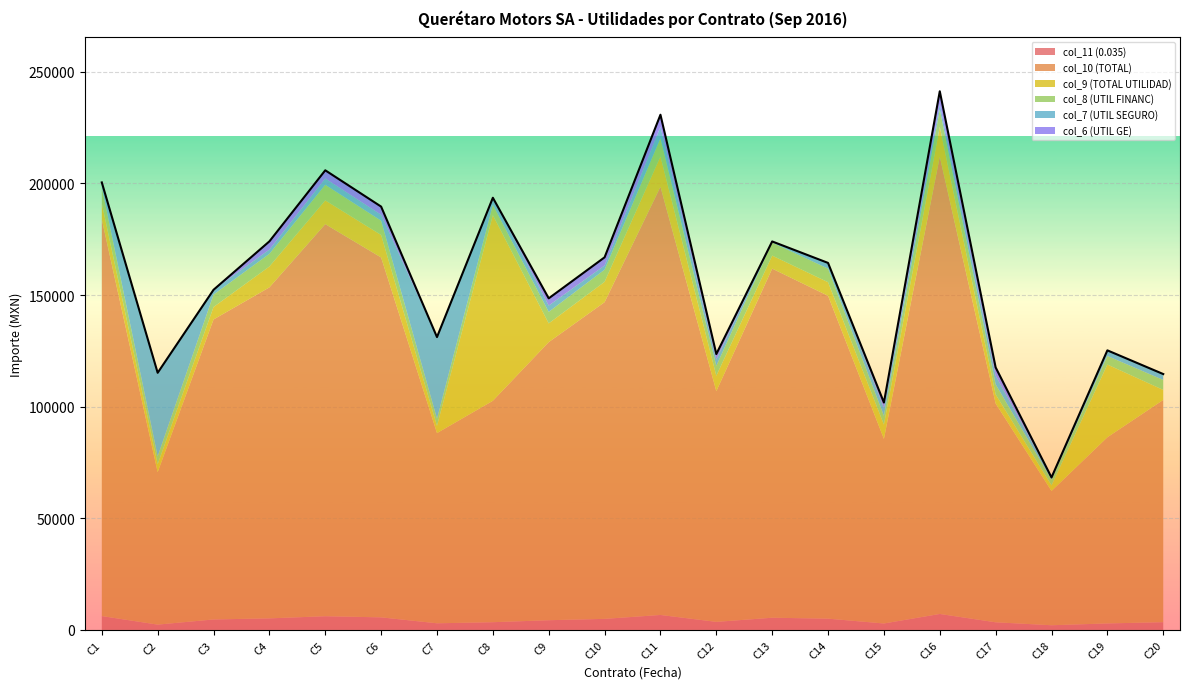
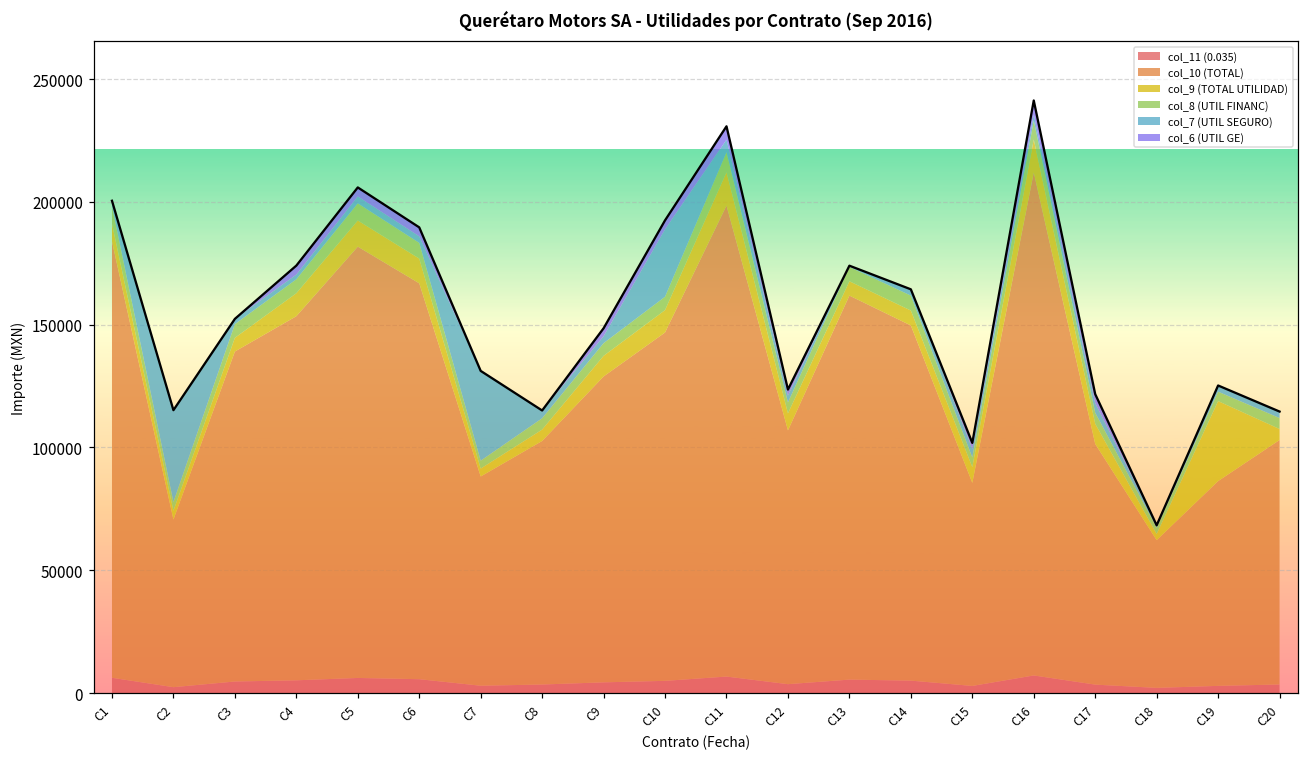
col_9 (TOTAL UTILIDAD), C8: 83000 -> 5000
col_7 (UTIL SEGURO), C10: 2000 -> 27000
col_9 (TOTAL UTILIDAD), C17: 4000 -> 8000
